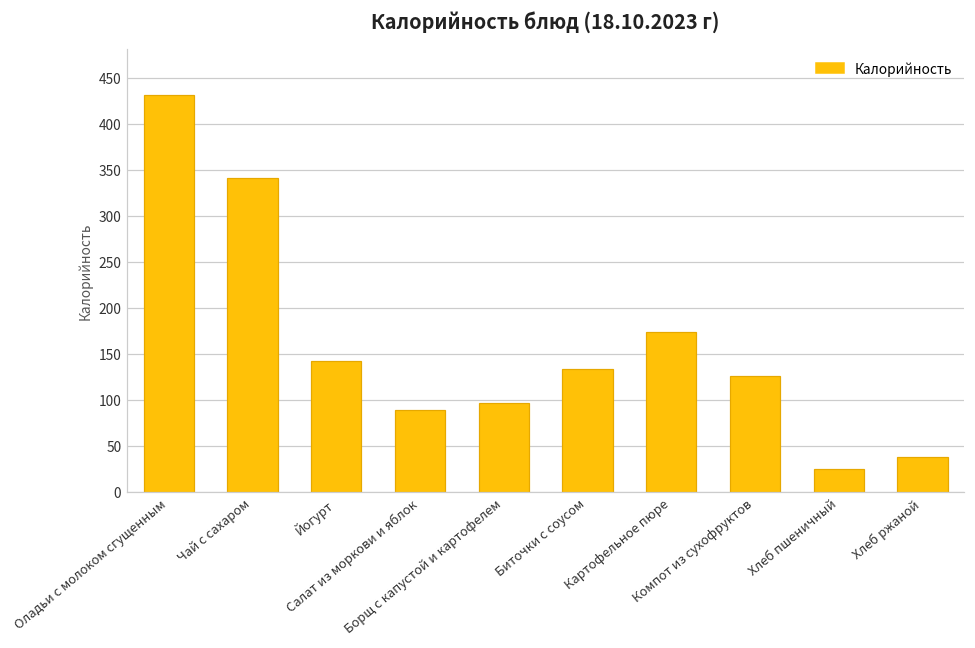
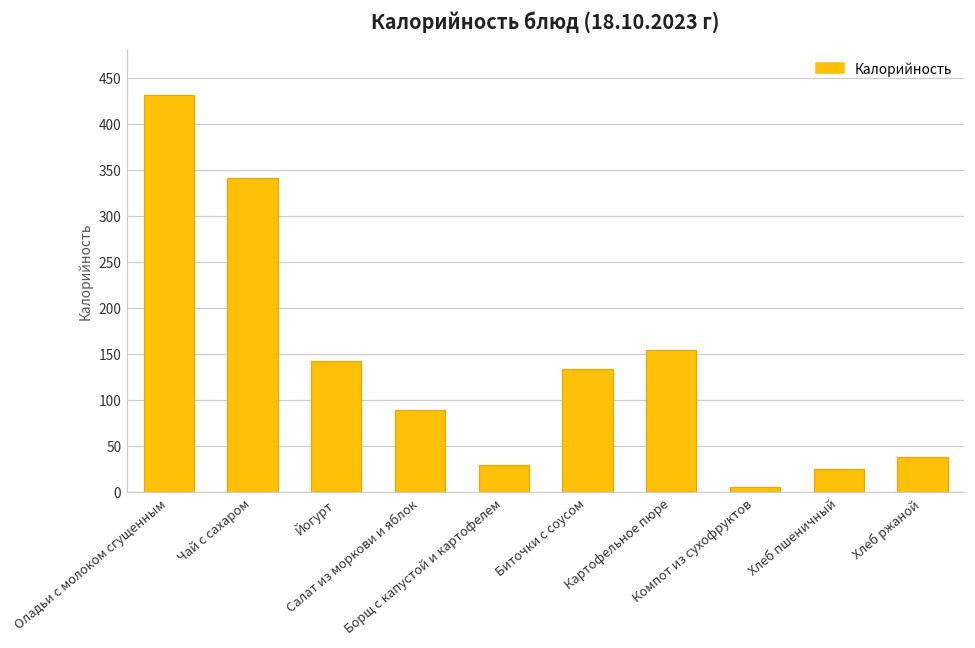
Борщ с капустой и картофелем: 100 -> 30
Картофельное пюре: 170 -> 150
Компот из сухофруктов: 130 -> 10
